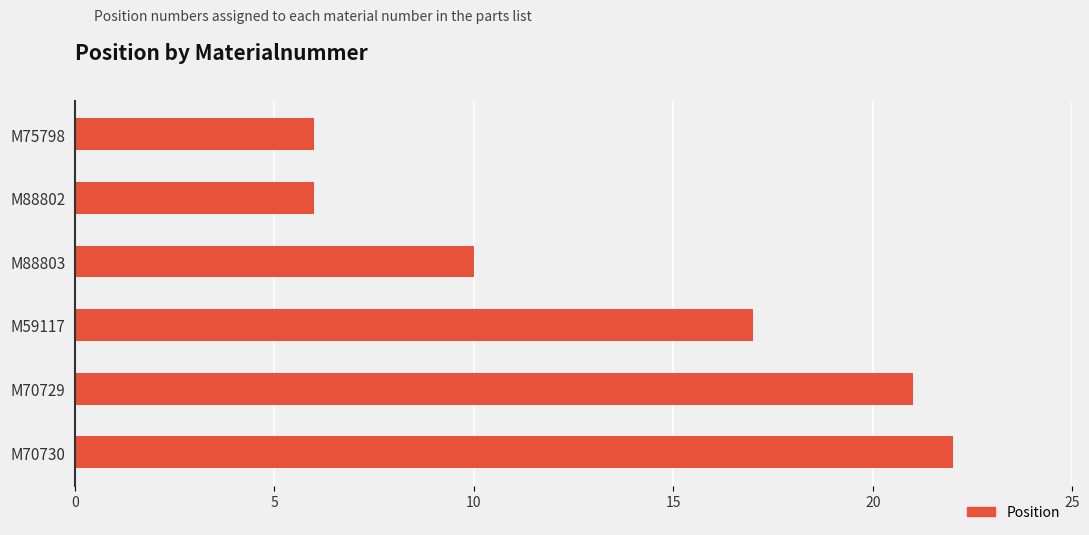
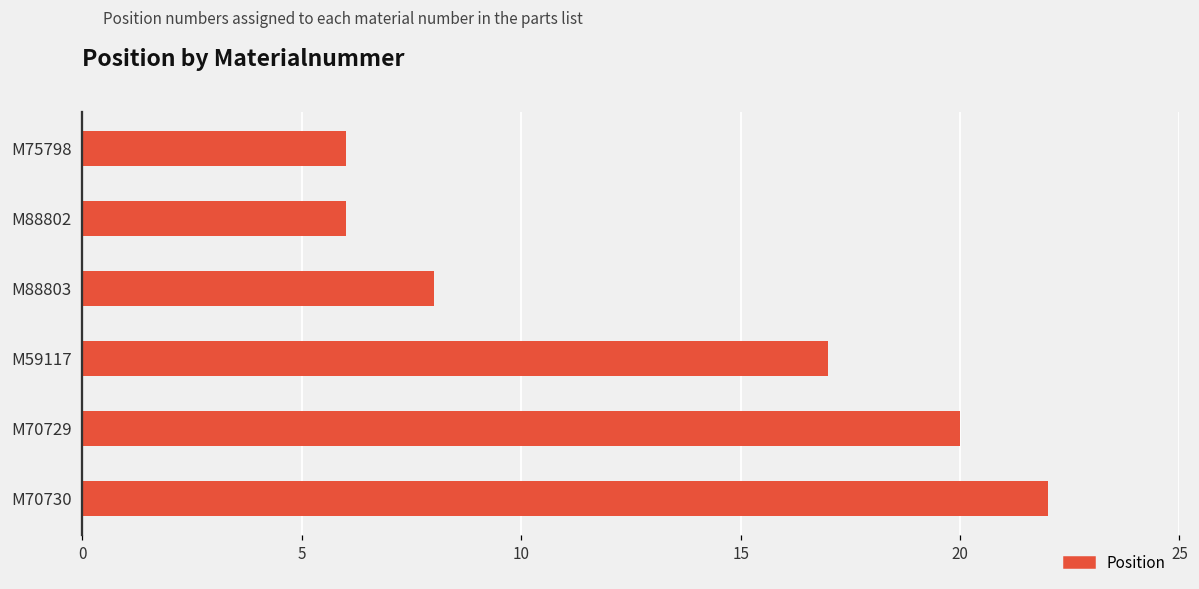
M88803: 10 -> 8
M70729: 21 -> 20
